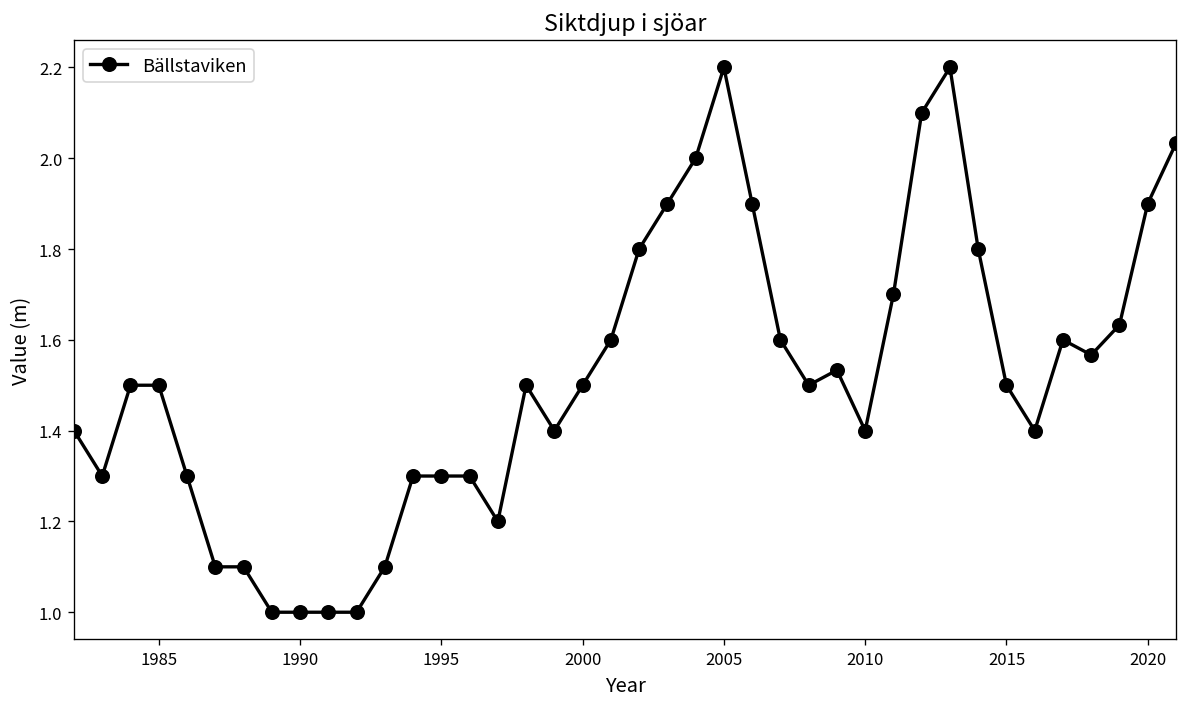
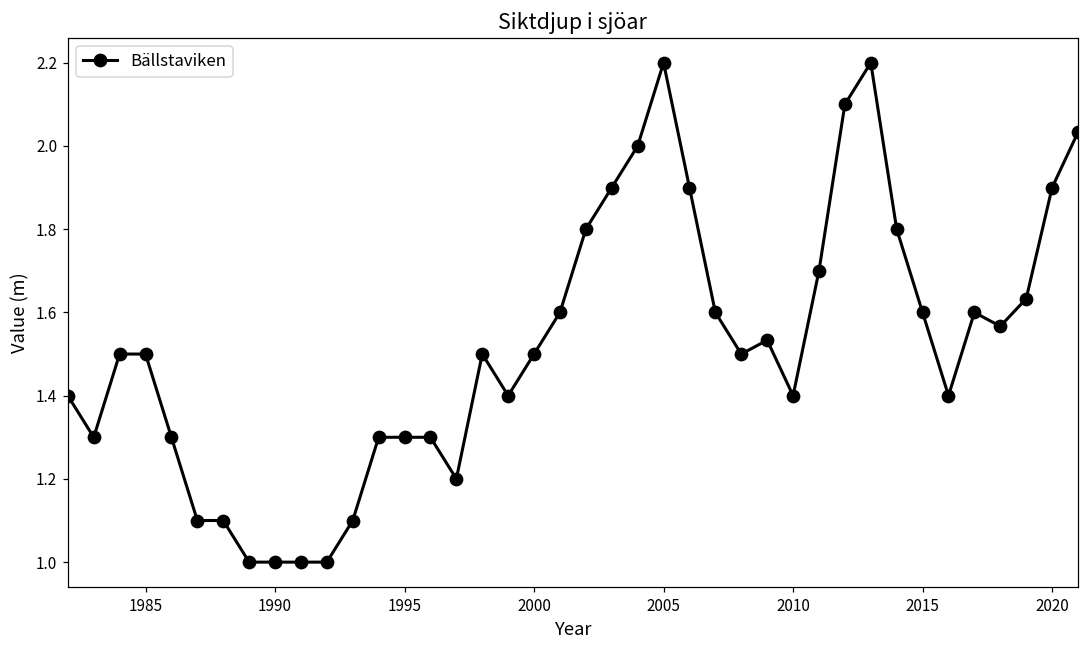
2015: 1.5 -> 1.6
